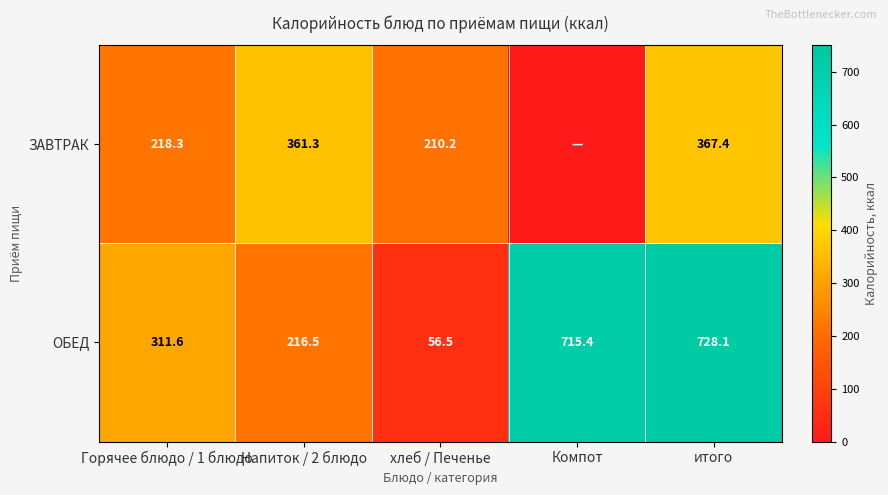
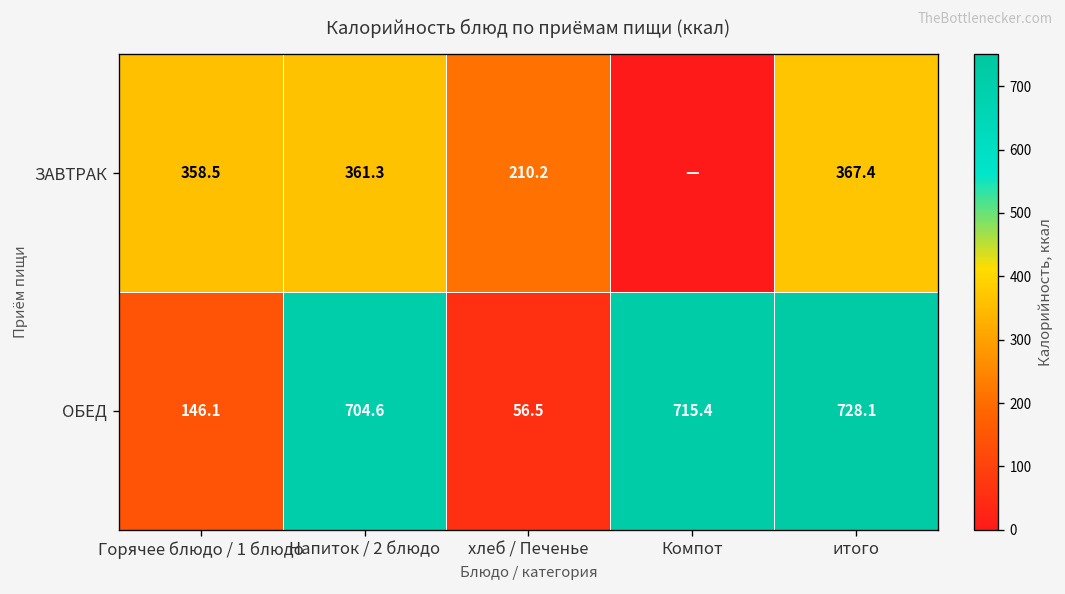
ЗАВТРАК, Горячее блюдо / 1 блюдо: 218.3 -> 358.5
ОБЕД, Горячее блюдо / 1 блюдо: 311.6 -> 146.1
ОБЕД, Напиток / 2 блюдо: 216.5 -> 704.6
